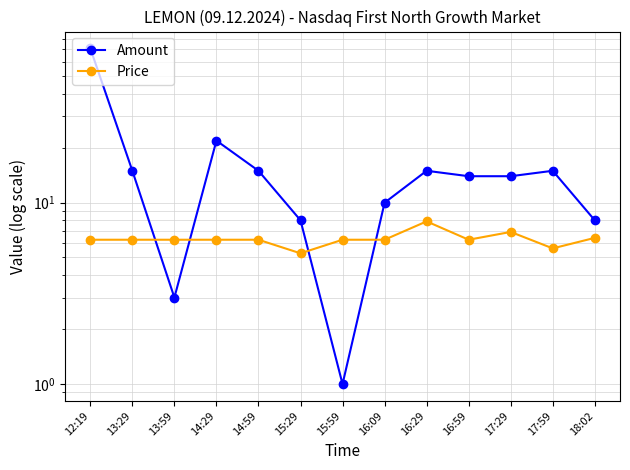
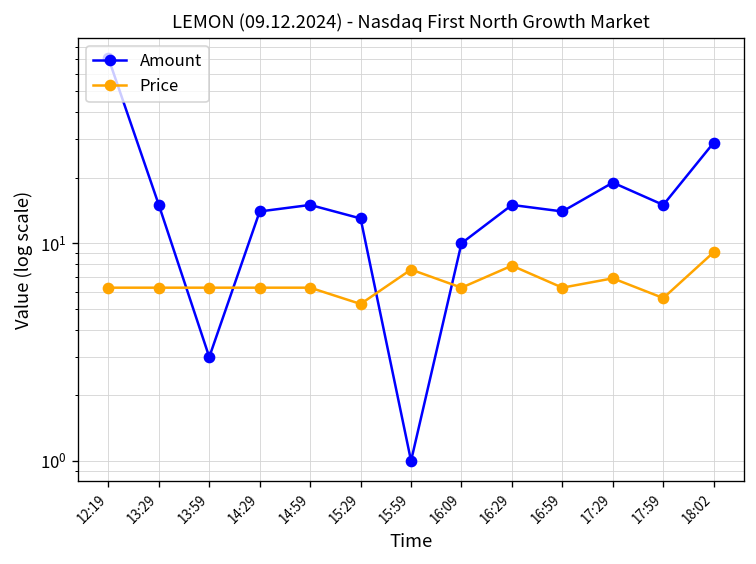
Amount, 14:29: 22 -> 14
Amount, 15:29: 8 -> 13
Price, 15:59: 6.3 -> 7.6
Amount, 17:29: 14 -> 19
Amount, 18:02: 8 -> 29
Price, 18:02: 6.4 -> 9
